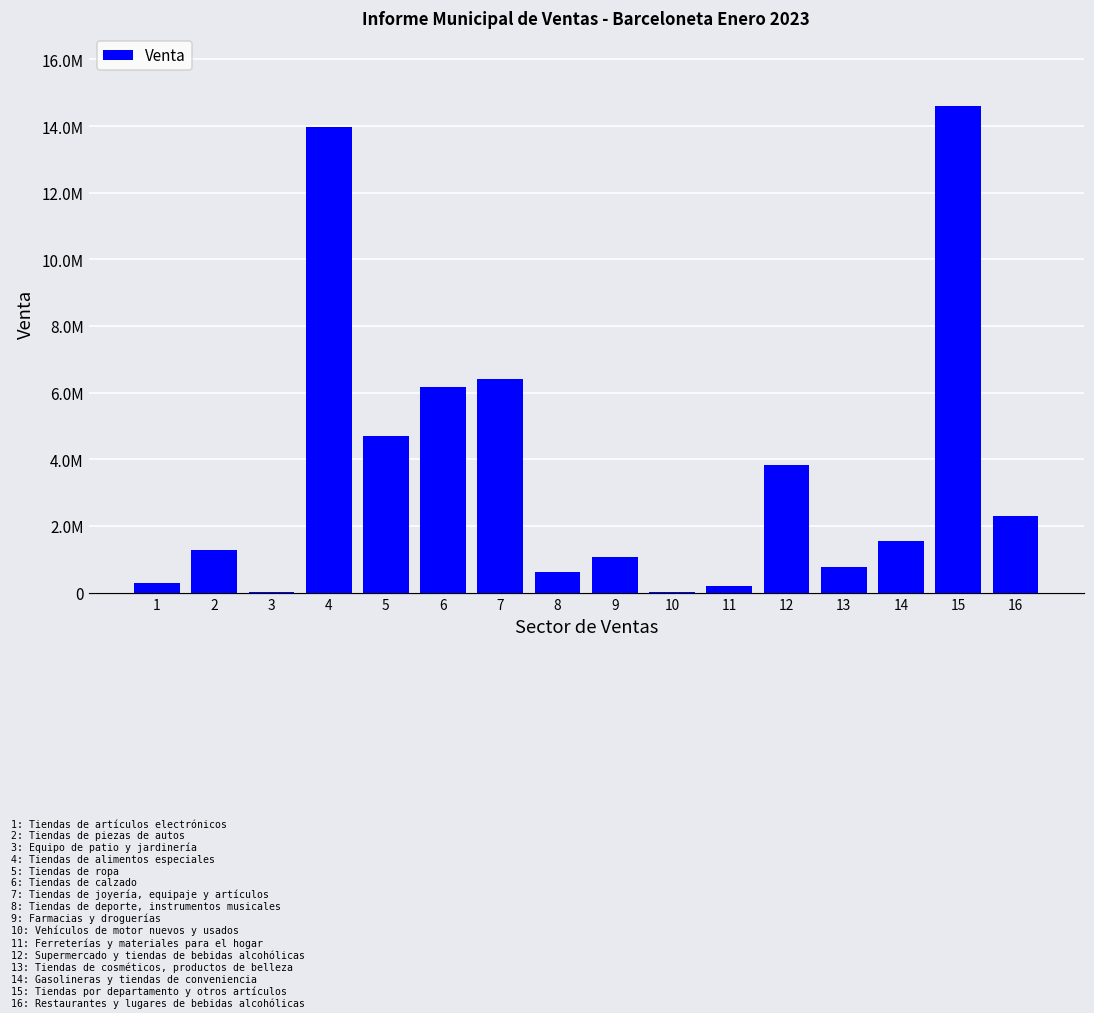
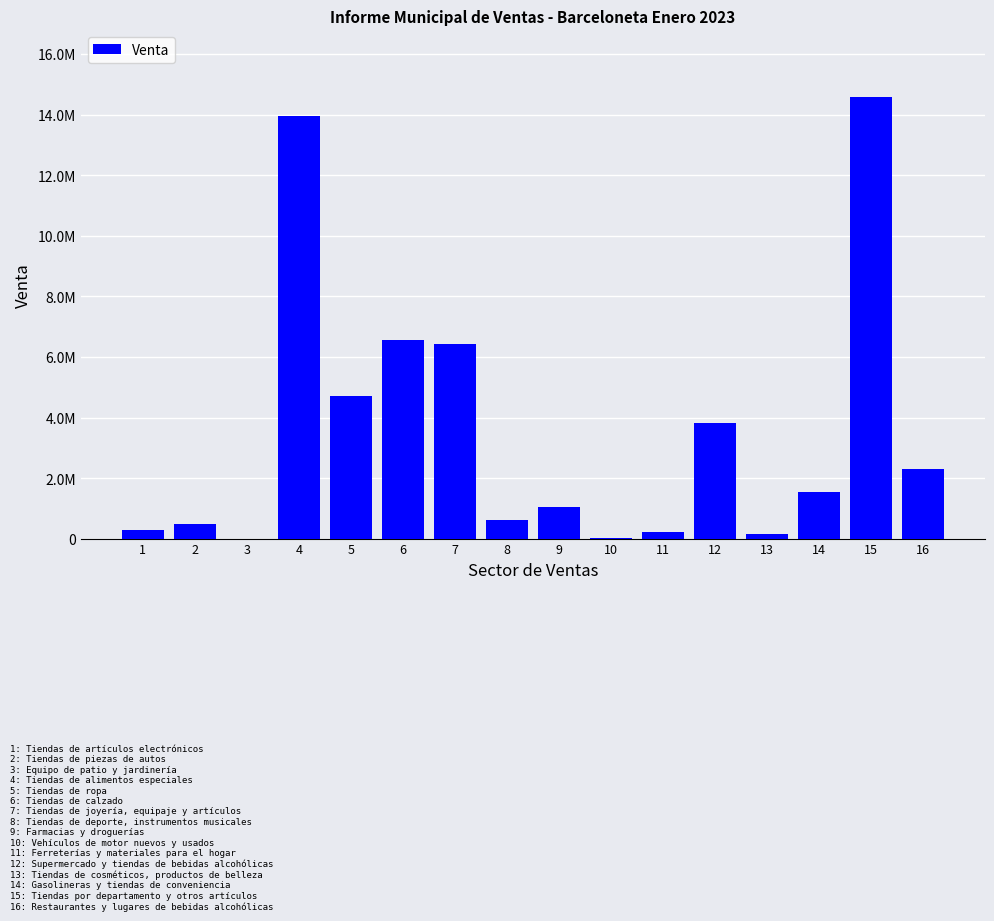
2: 1300000 -> 500000
6: 6200000 -> 6600000
13: 800000 -> 200000
